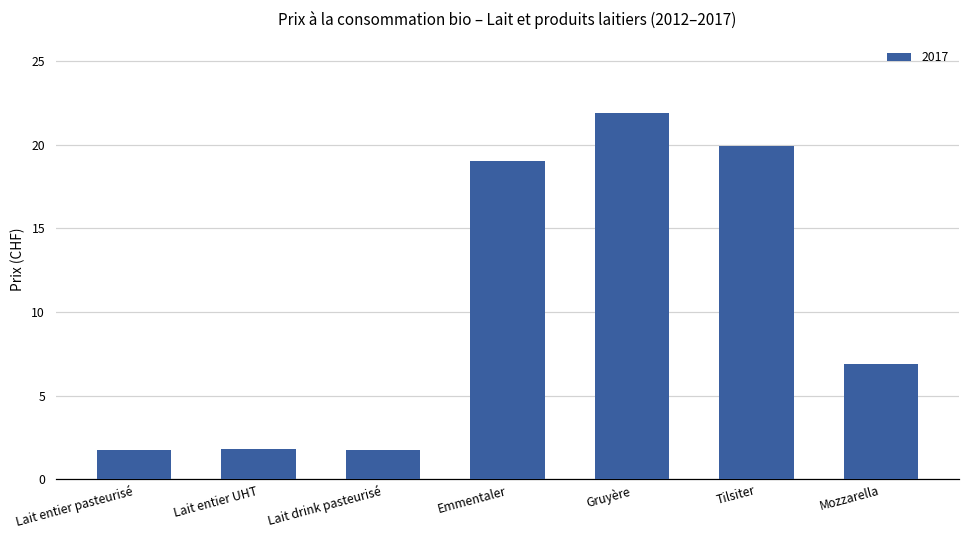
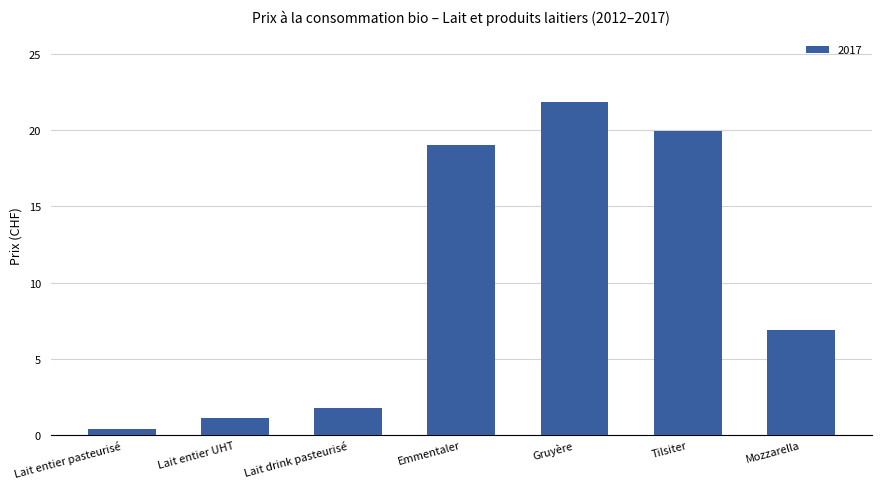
Lait entier pasteurisé: 1.8 -> 0.4
Lait entier UHT: 1.8 -> 1.1
